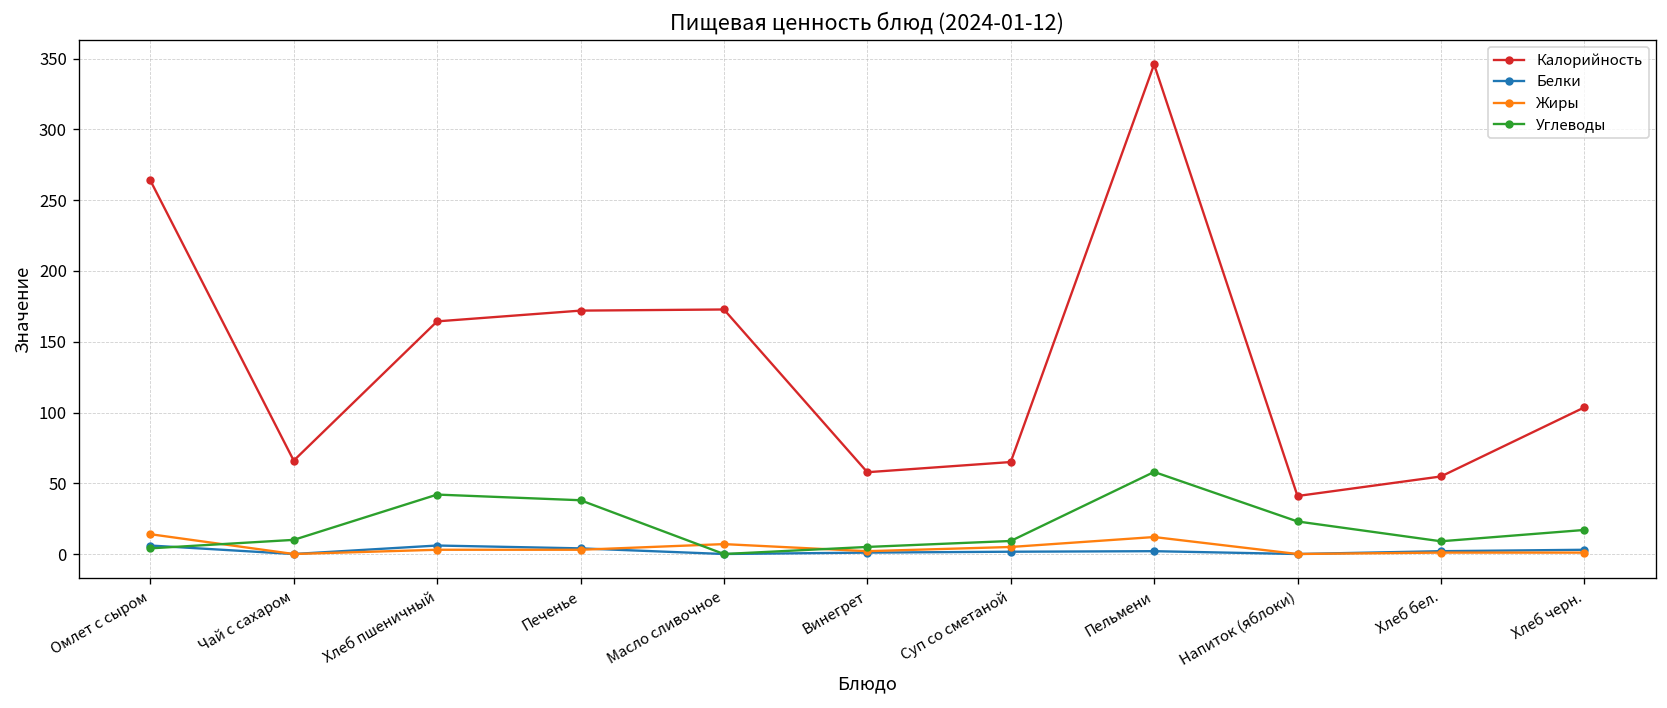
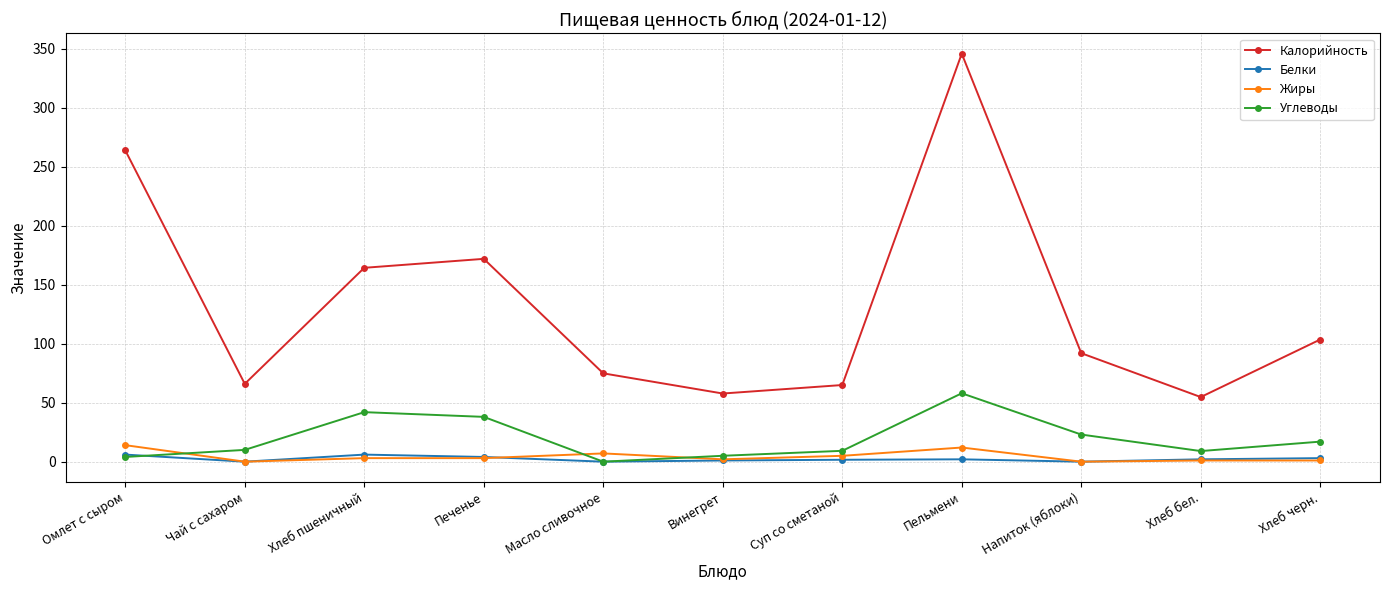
Калорийность, Масло сливочное: 173 -> 75
Калорийность, Напиток (яблоки): 41 -> 92
